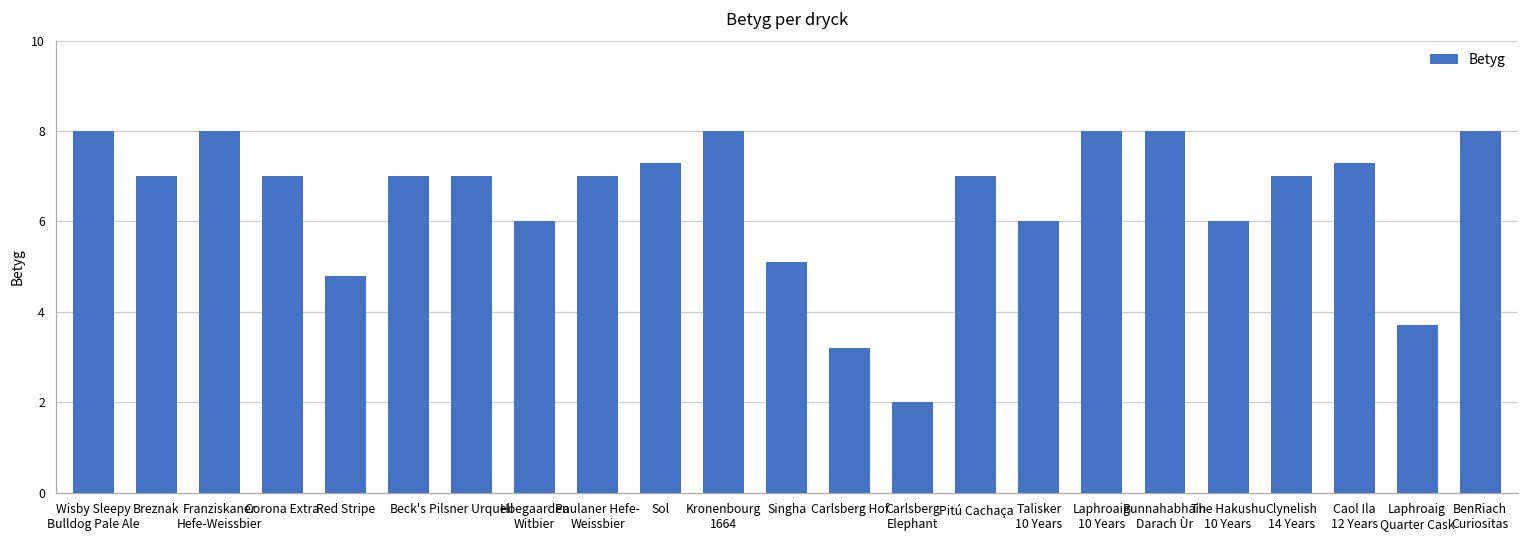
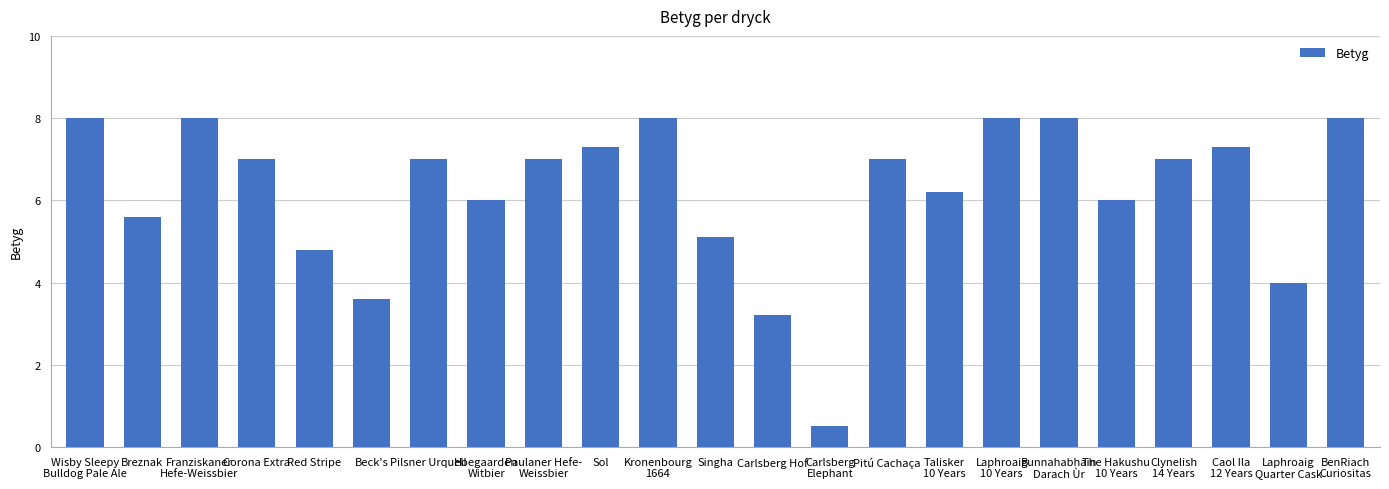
Breznak: 7.0 -> 5.6
Beck's: 7.0 -> 3.6
Carlsberg Elephant: 2.0 -> 0.5
Talisker 10 Years: 6.0 -> 6.2
Laphroaig Quarter Cask: 3.7 -> 4.0
